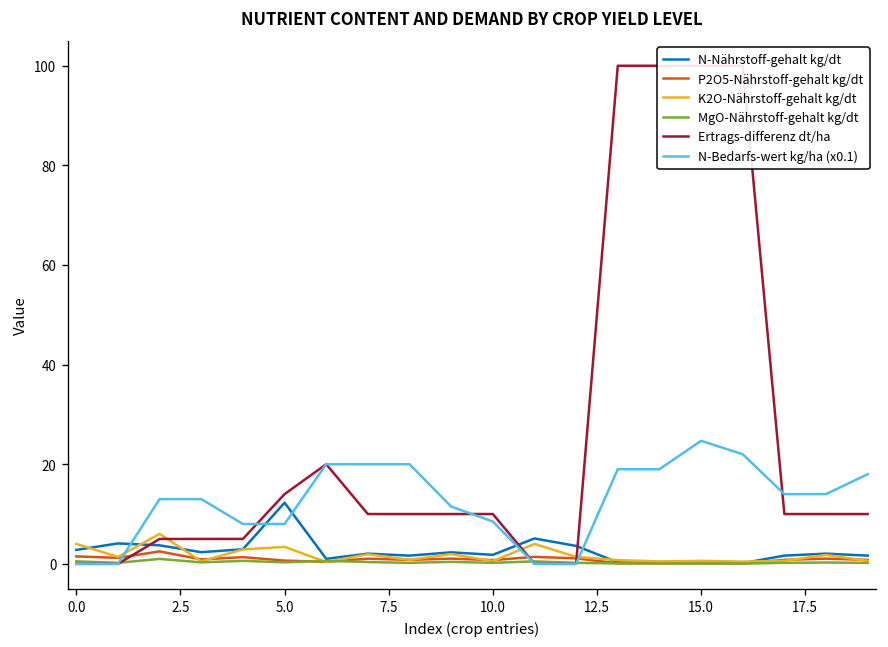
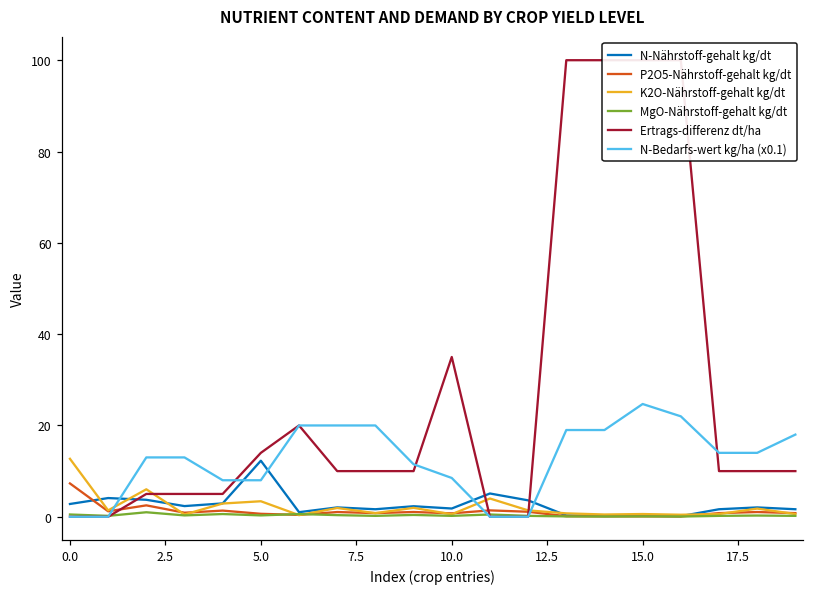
P2O5-Nährstoff-gehalt kg/dt, 0.0: 2 -> 7
K2O-Nährstoff-gehalt kg/dt, 0.0: 4 -> 13
Ertrags-differenz dt/ha, 10.0: 10 -> 35
